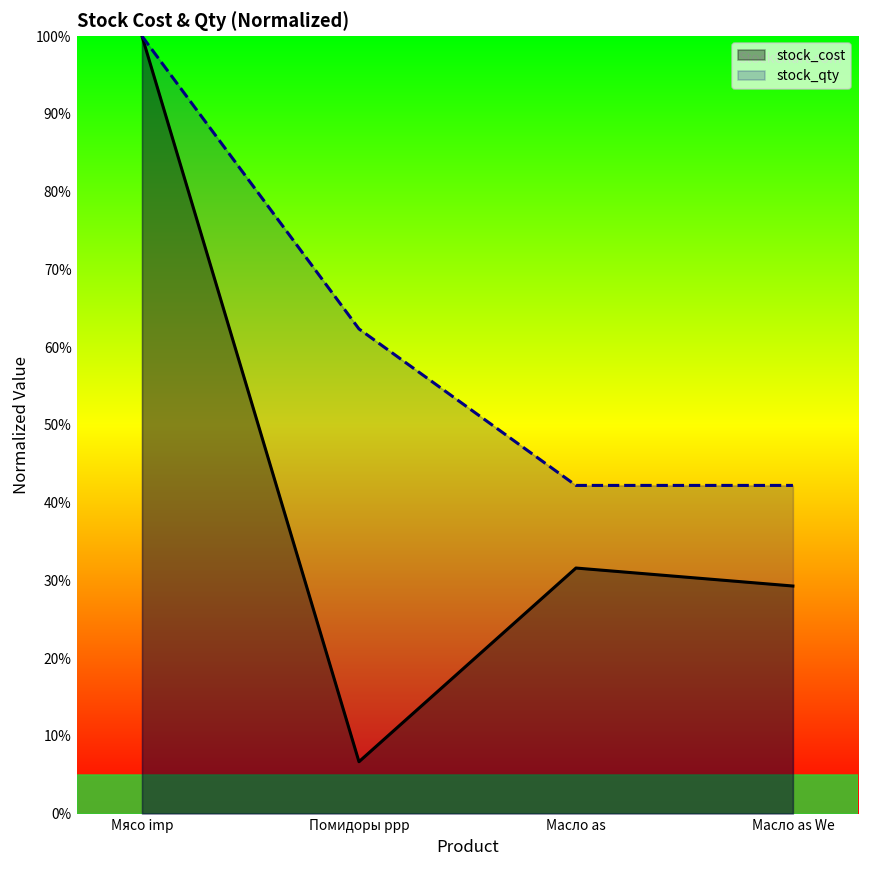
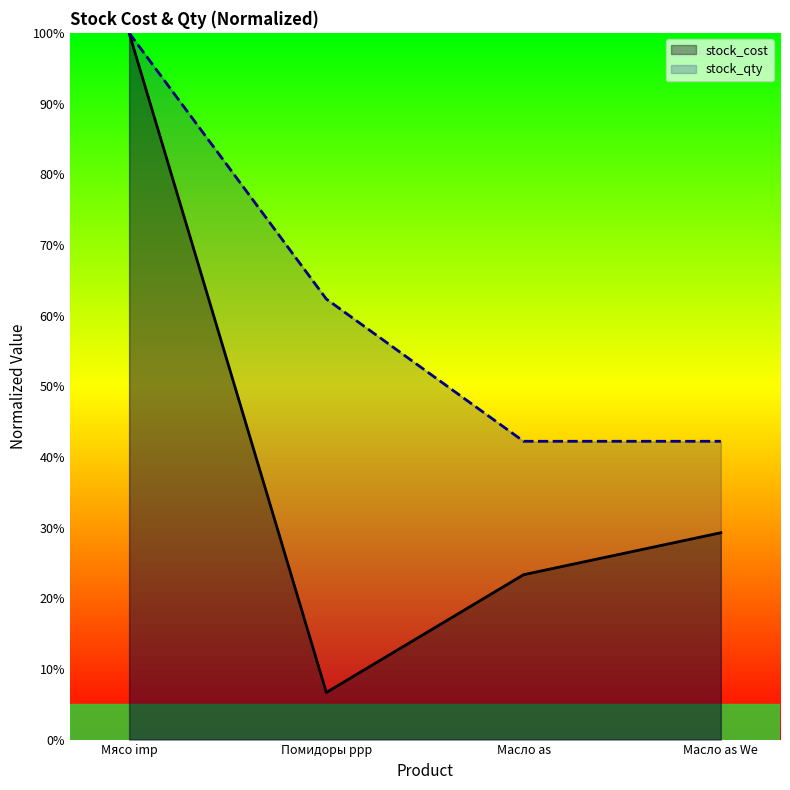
stock_cost, Масло as: 32% -> 23%
